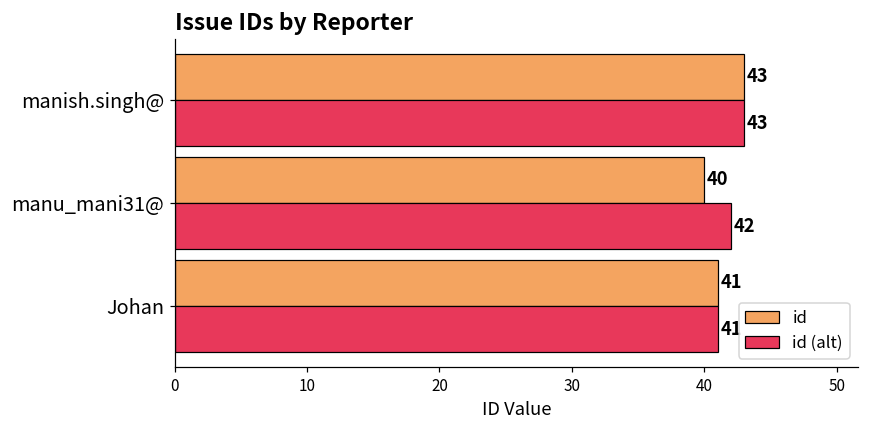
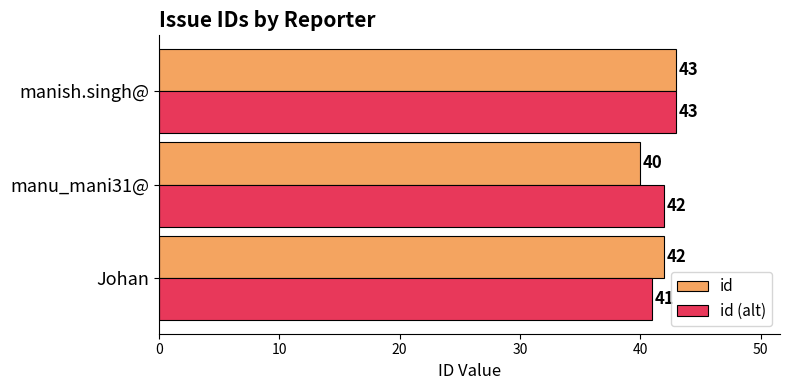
id, Johan: 41 -> 42
